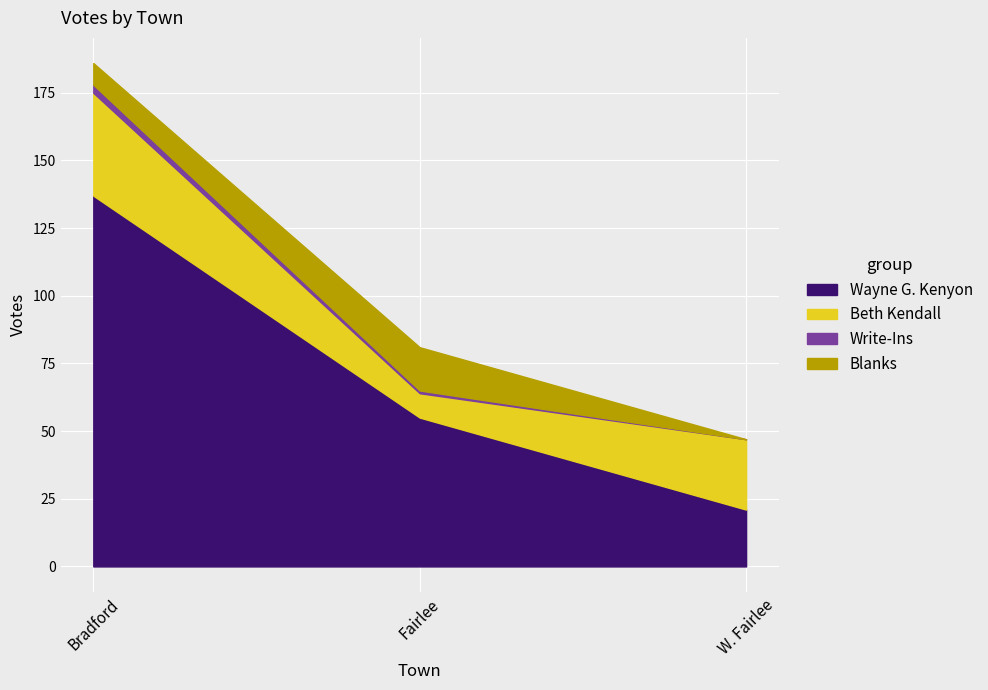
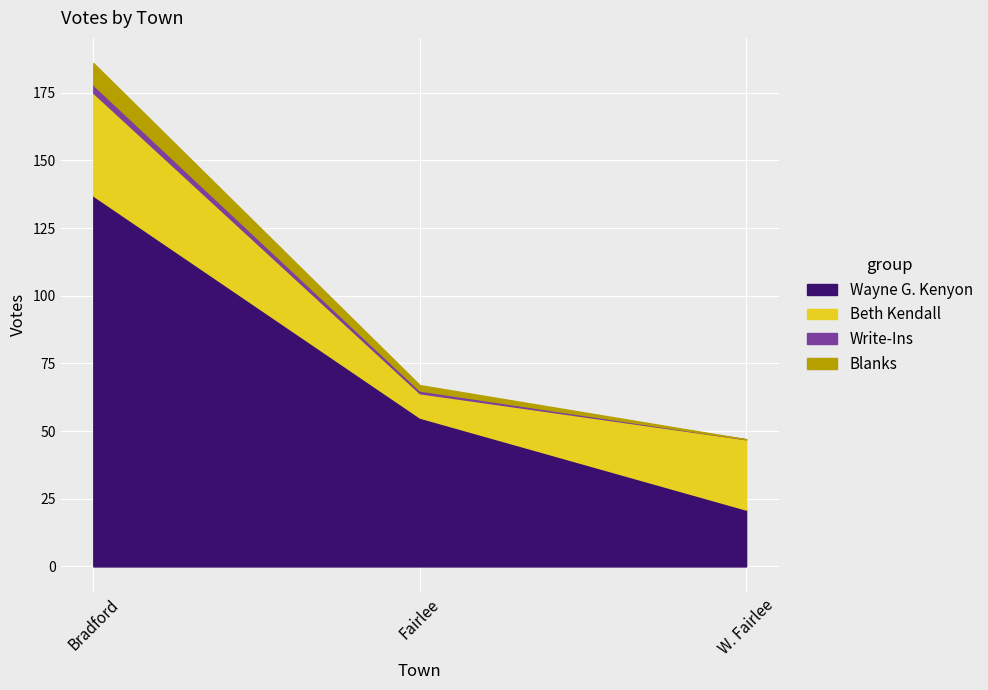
Blanks, Fairlee: 16 -> 2
